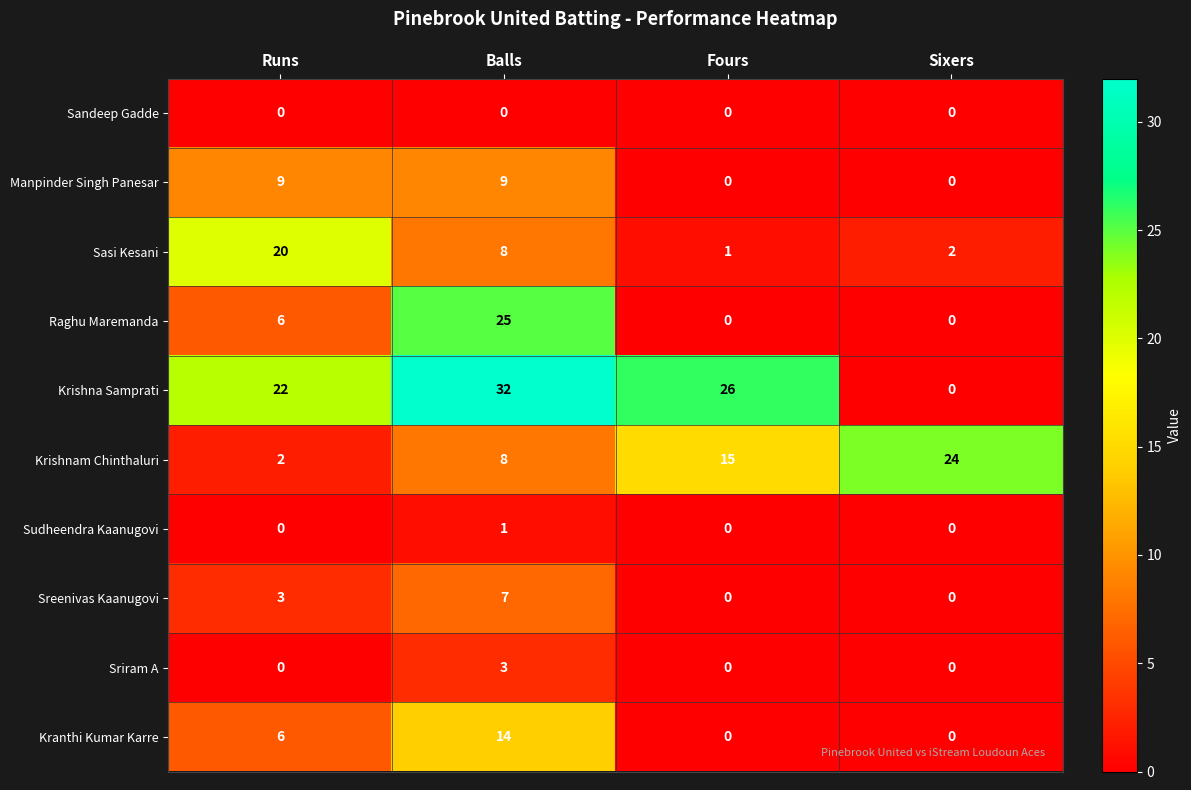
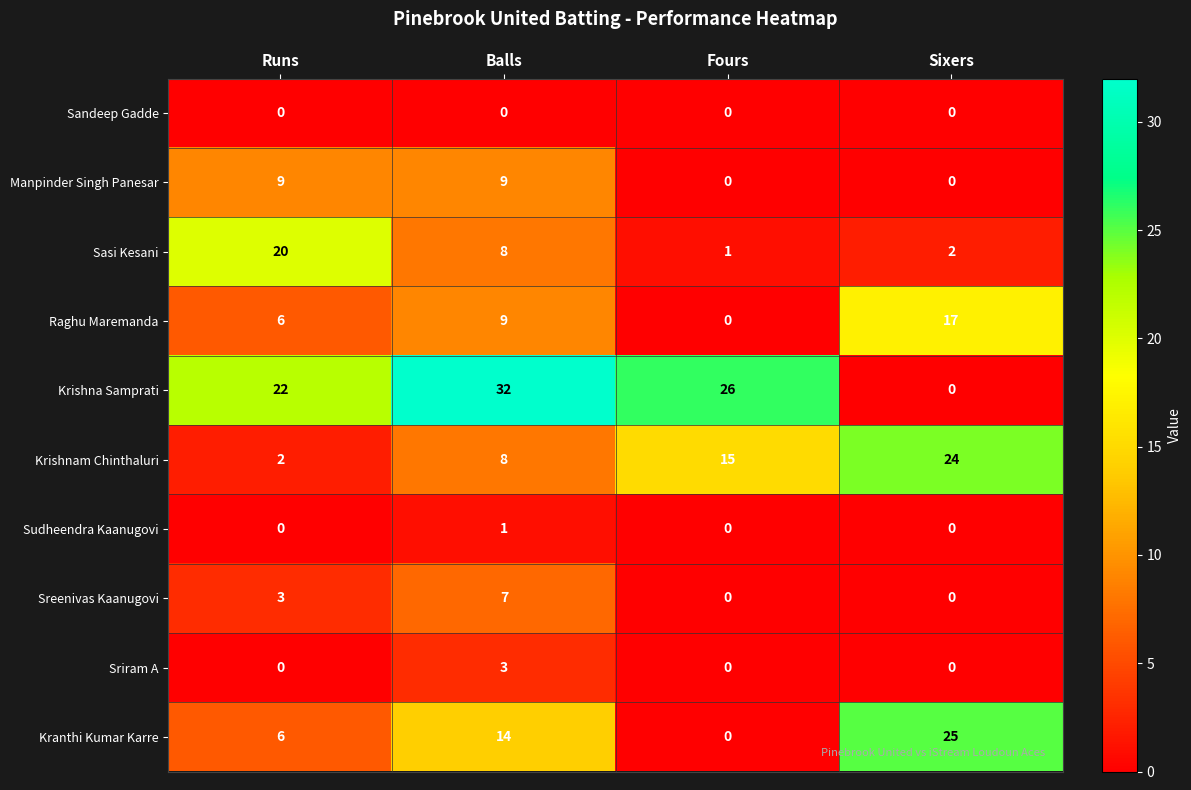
Raghu Maremanda, Balls: 25 -> 9
Raghu Maremanda, Sixers: 0 -> 17
Kranthi Kumar Karre, Sixers: 0 -> 25
